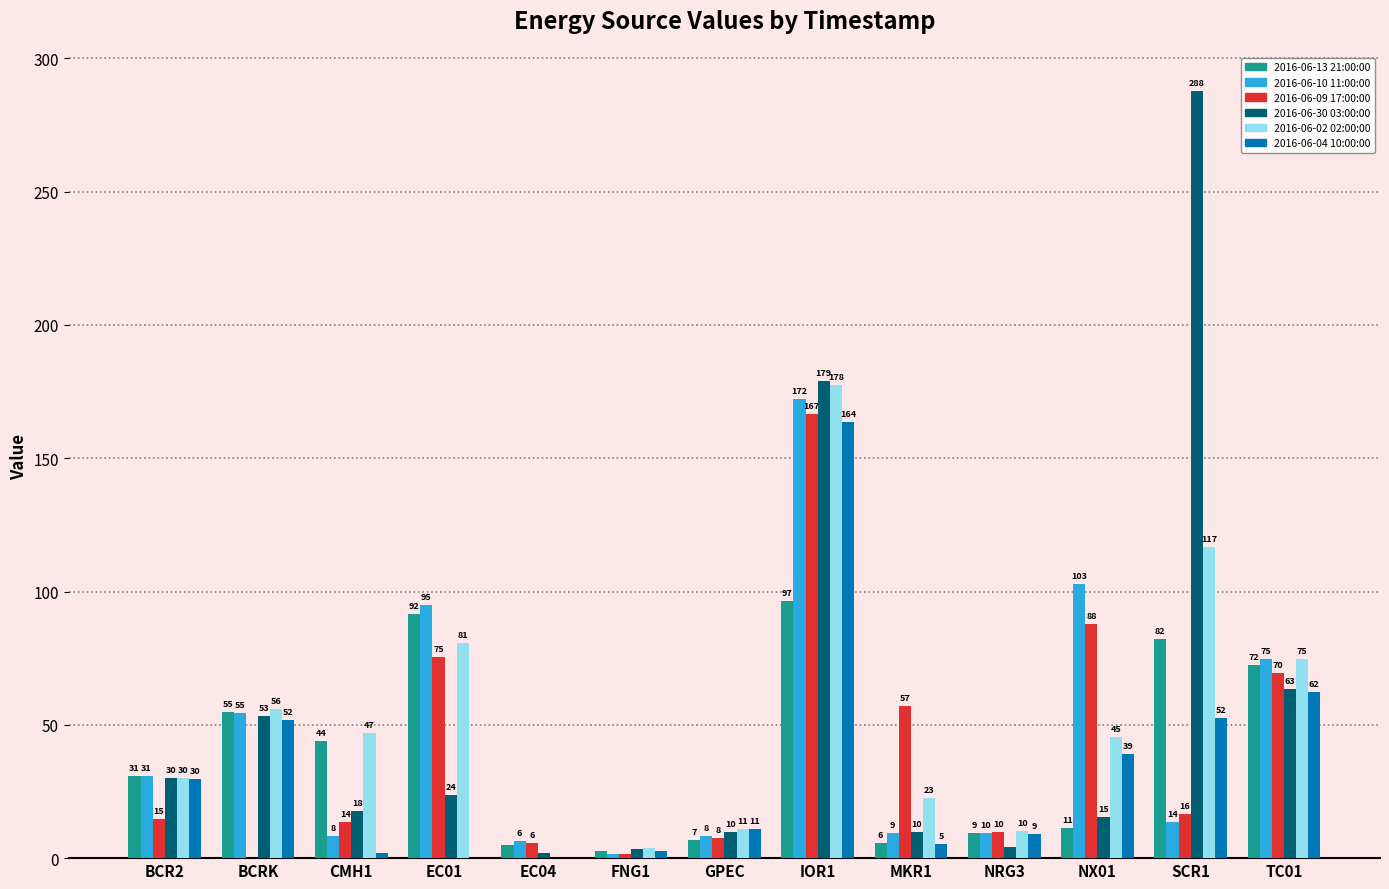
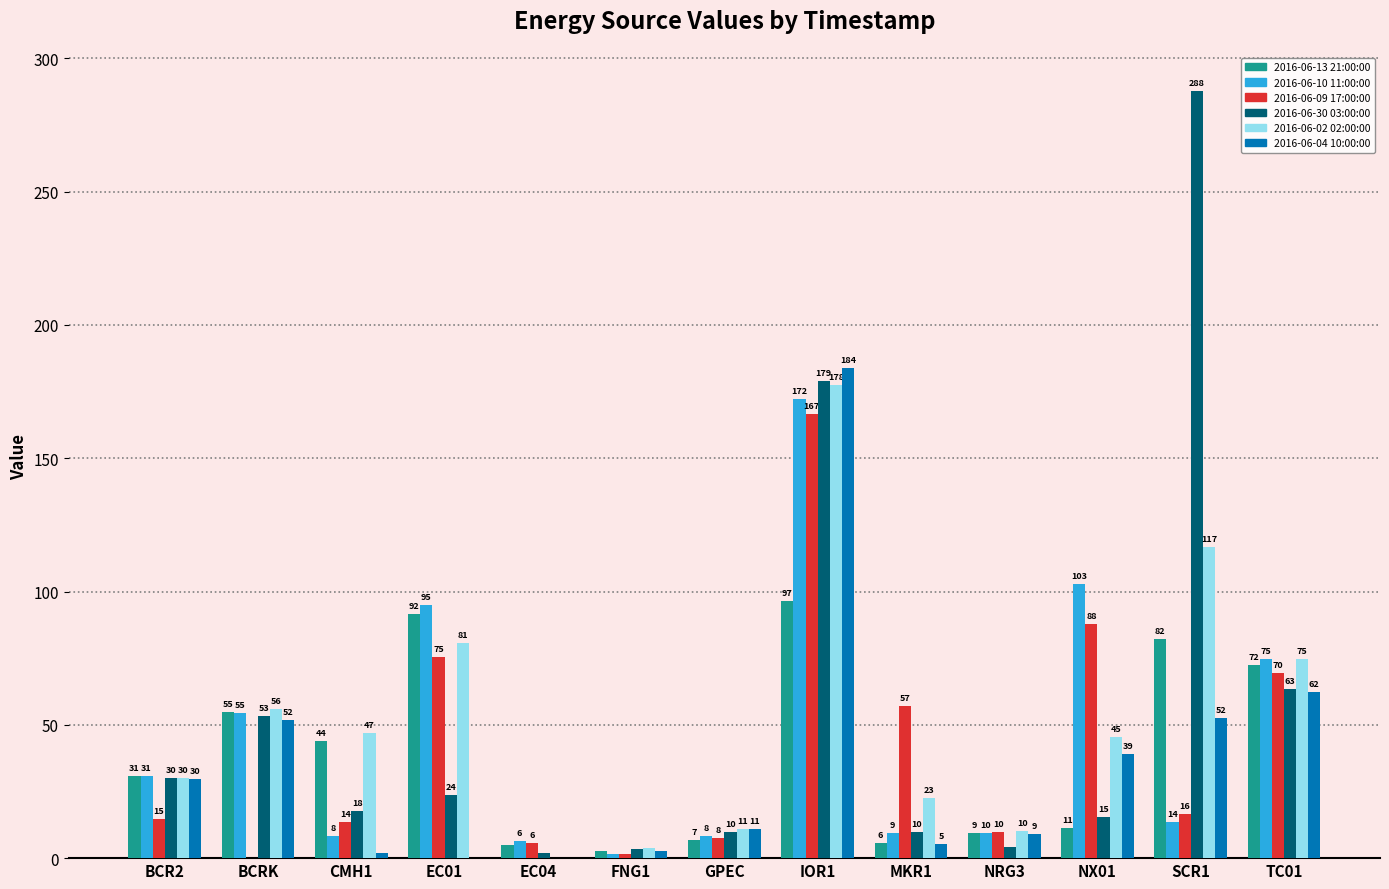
2016-06-04 10:00:00, IOR1: 164 -> 184
